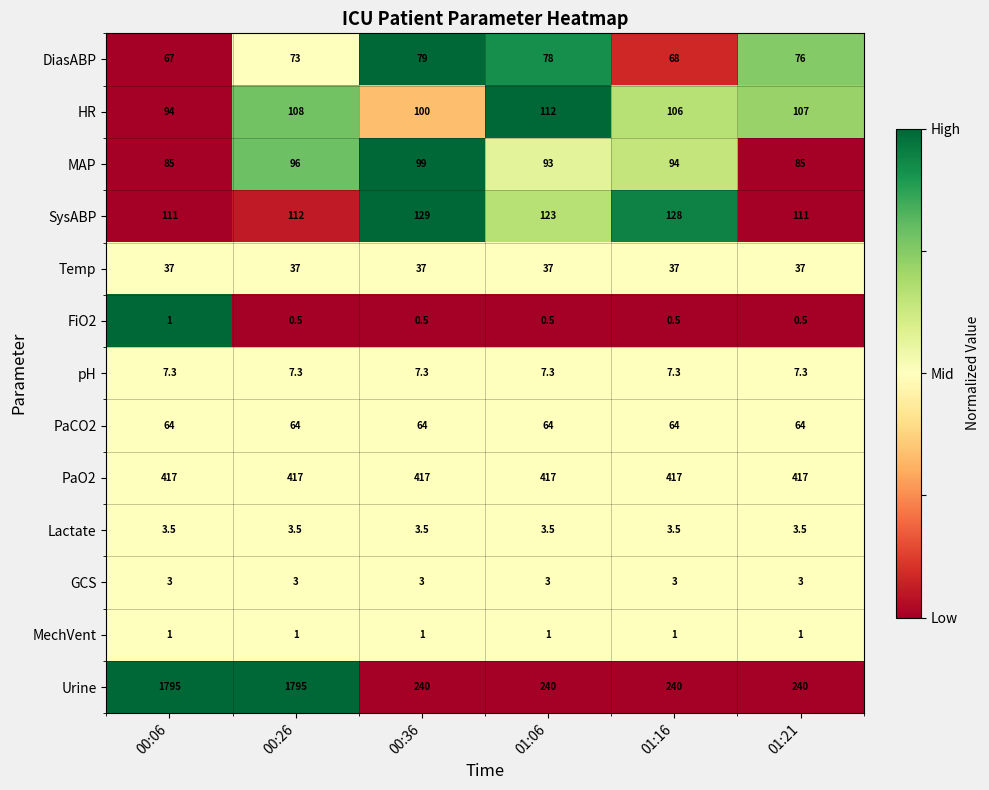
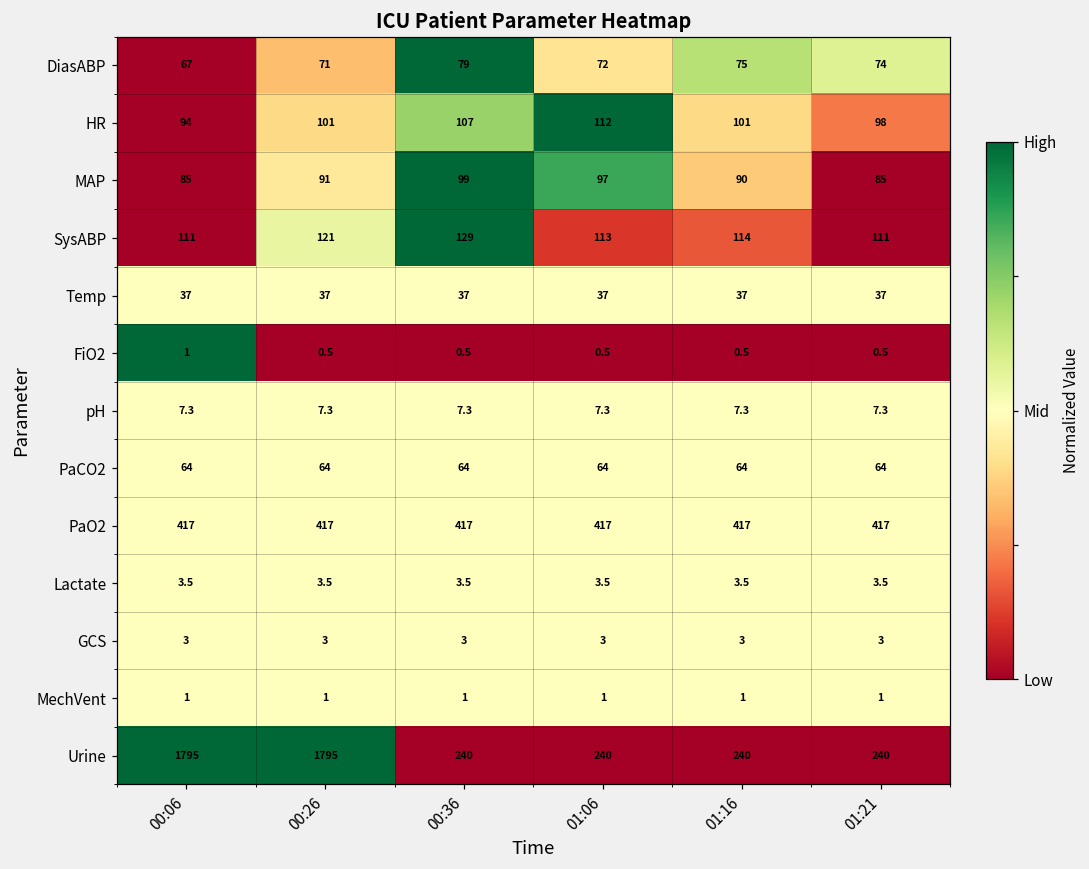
DiasABP, 00:26: 73 -> 71
DiasABP, 01:06: 78 -> 72
DiasABP, 01:16: 68 -> 75
DiasABP, 01:21: 76 -> 74
HR, 00:26: 108 -> 101
HR, 00:36: 100 -> 107
HR, 01:16: 106 -> 101
HR, 01:21: 107 -> 98
MAP, 00:26: 96 -> 91
MAP, 01:06: 93 -> 97
MAP, 01:16: 94 -> 90
SysABP, 00:26: 112 -> 121
SysABP, 01:06: 123 -> 113
SysABP, 01:16: 128 -> 114
